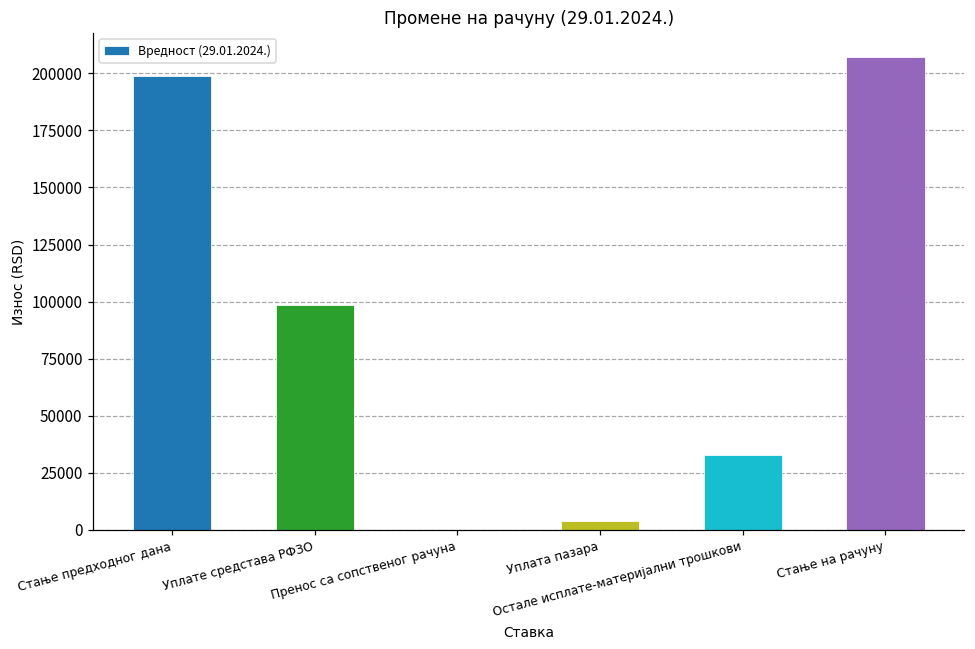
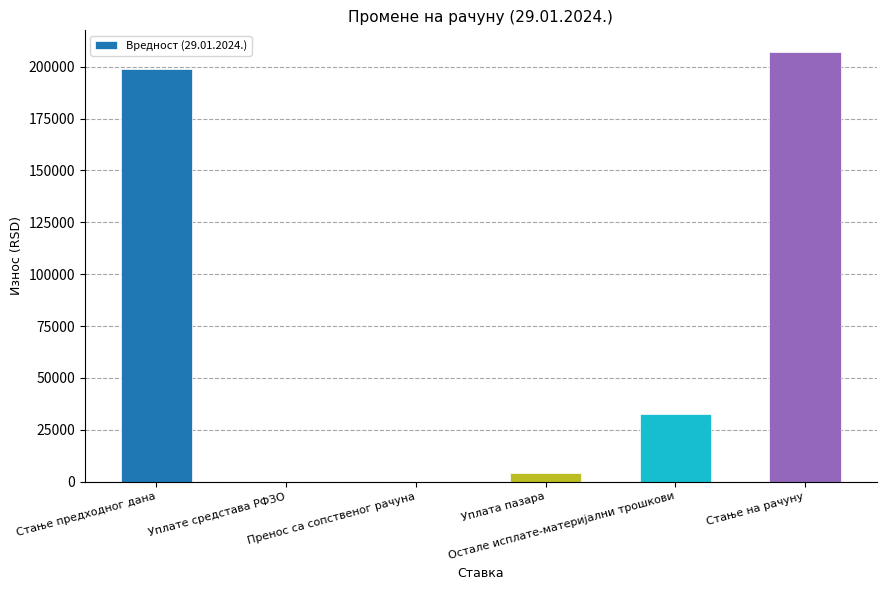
Уплате средстава РФЗО: 99000 -> 0
